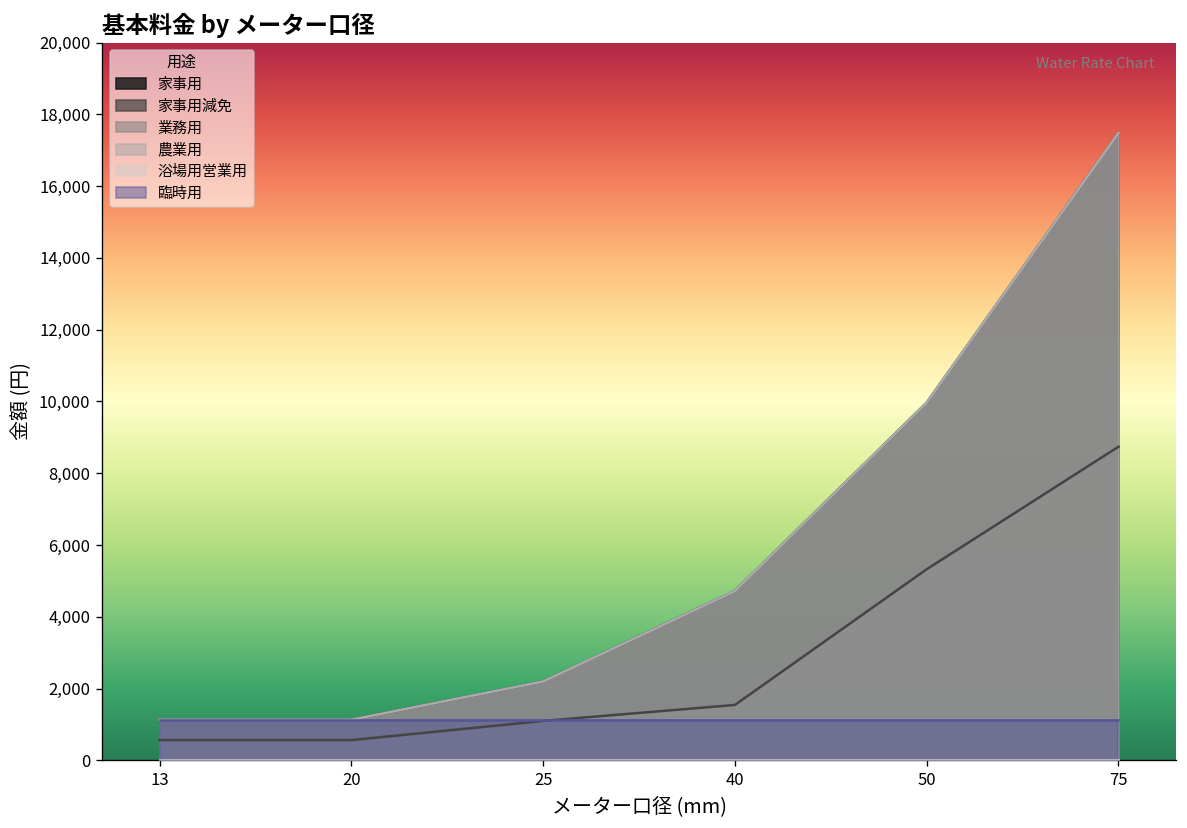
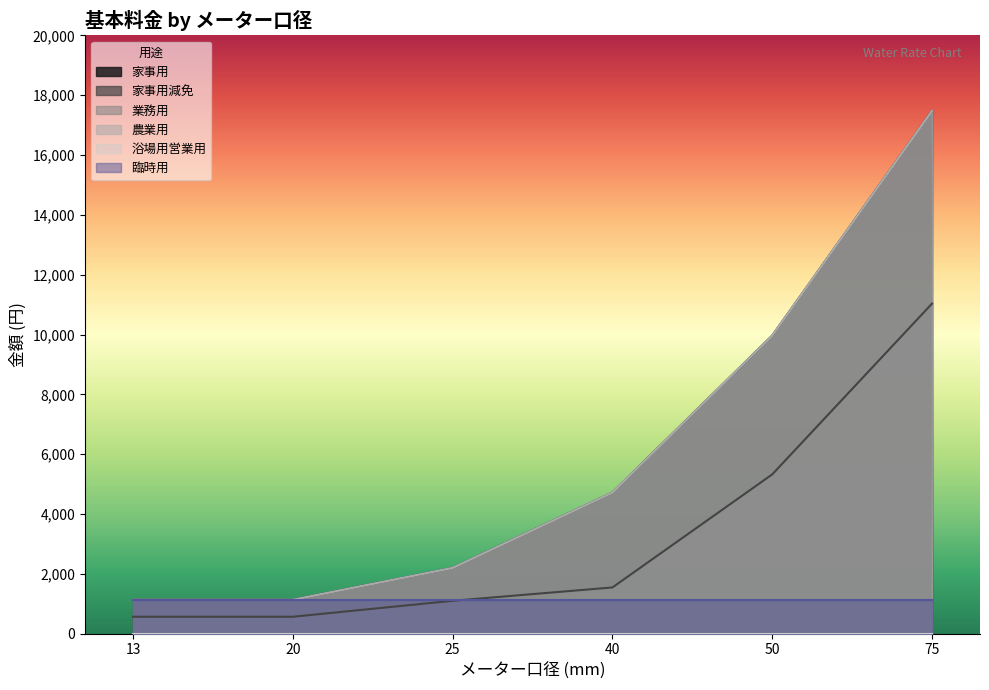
家事用減免, 75: 8,700 -> 11,000
